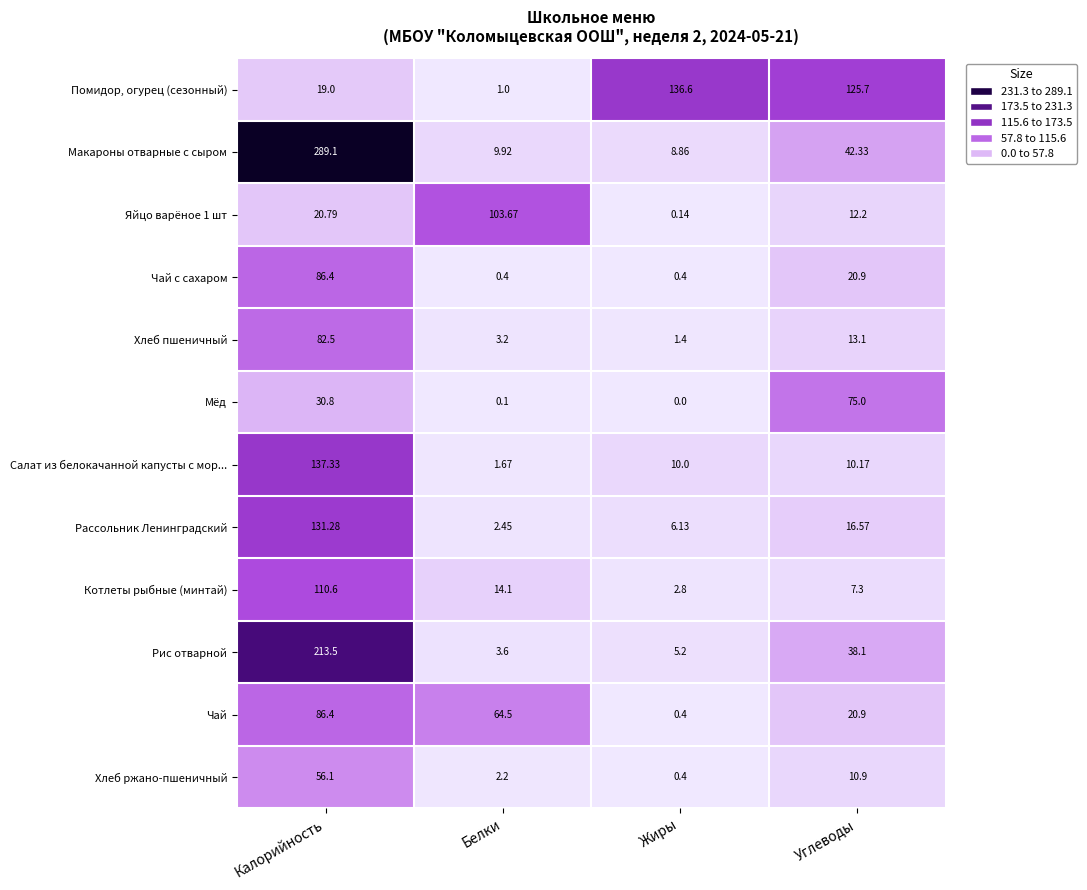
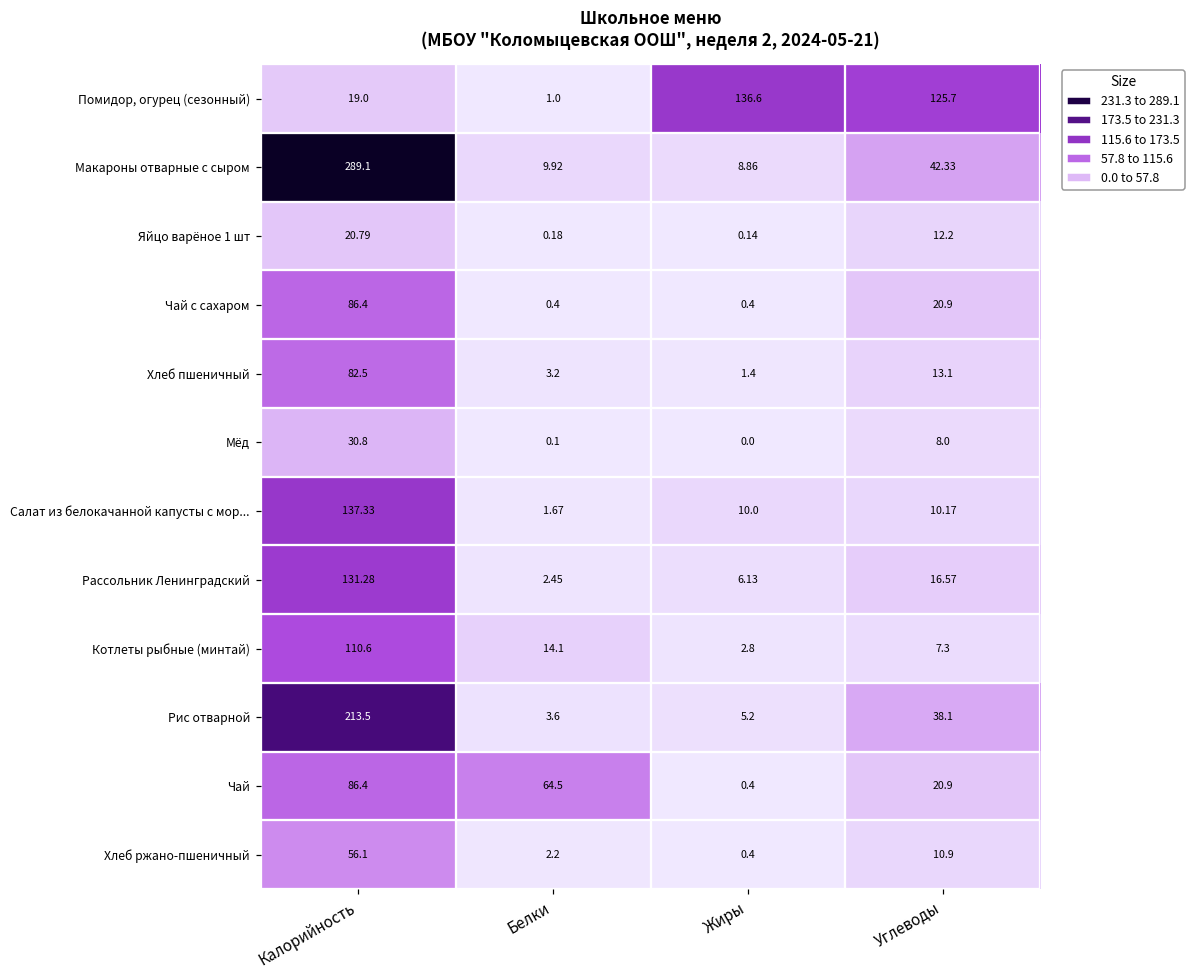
Яйцо варёное 1 шт, Белки: 103.67 -> 0.18
Мёд, Углеводы: 75.0 -> 8.0
